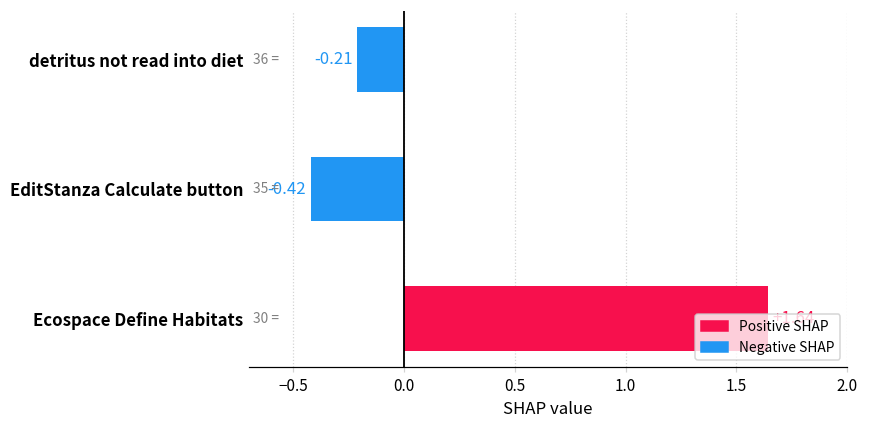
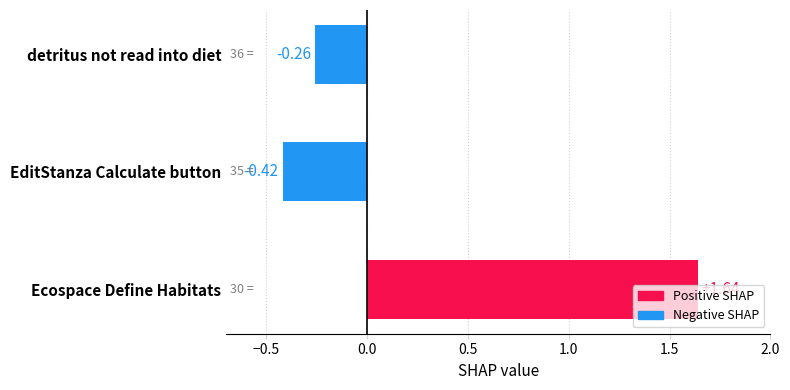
detritus not read into diet: -0.21 -> -0.26
